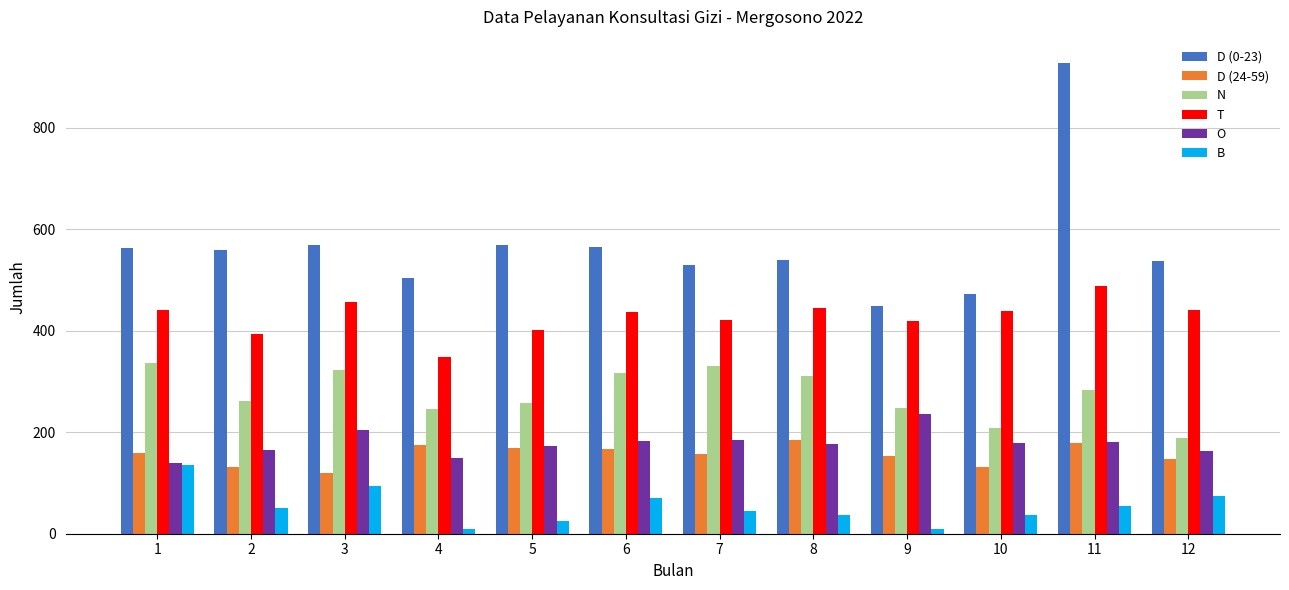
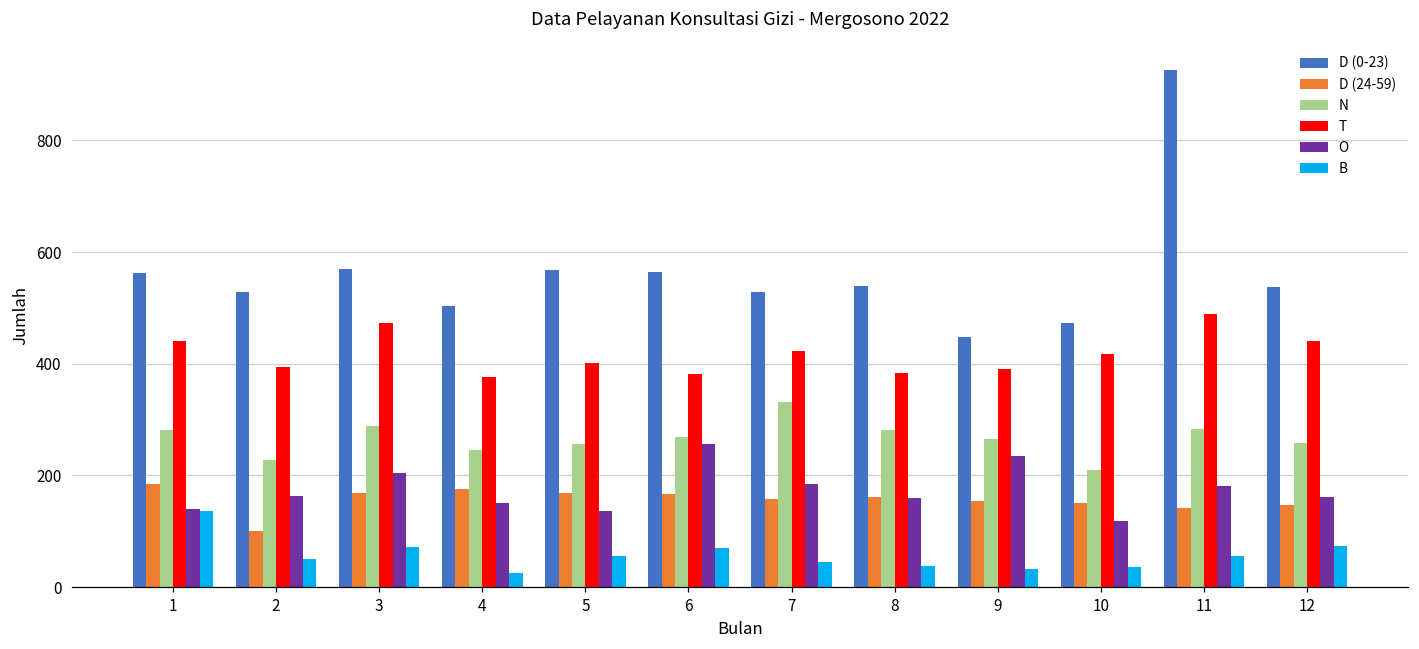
D (24-59), 1: 160 -> 190
N, 1: 340 -> 280
D (0-23), 2: 560 -> 530
D (24-59), 2: 130 -> 100
N, 2: 260 -> 230
D (24-59), 3: 120 -> 170
N, 3: 320 -> 290
T, 3: 460 -> 470
B, 3: 90 -> 70
T, 4: 350 -> 380
B, 4: 10 -> 30
O, 5: 170 -> 140
B, 5: 30 -> 60
N, 6: 320 -> 270
T, 6: 440 -> 380
O, 6: 180 -> 260
D (24-59), 8: 180 -> 160
N, 8: 310 -> 280
T, 8: 440 -> 380
O, 8: 180 -> 160
N, 9: 250 -> 270
T, 9: 420 -> 390
B, 9: 10 -> 30
D (24-59), 10: 130 -> 150
T, 10: 440 -> 420
O, 10: 180 -> 120
D (24-59), 11: 180 -> 140
N, 12: 190 -> 260
